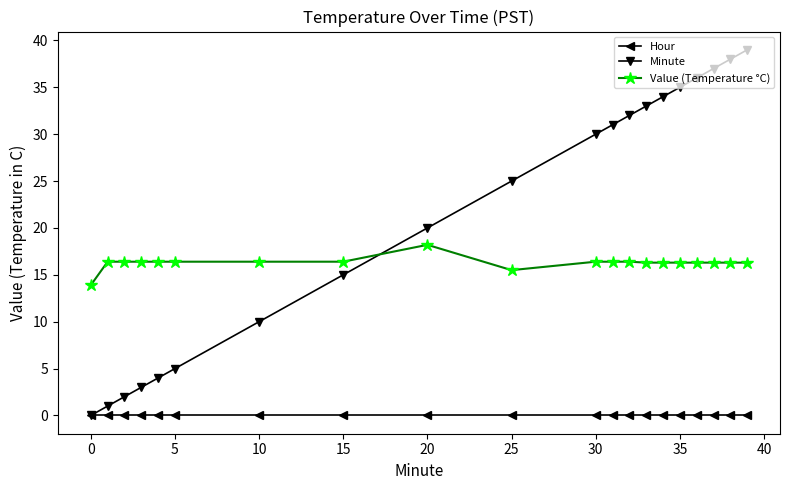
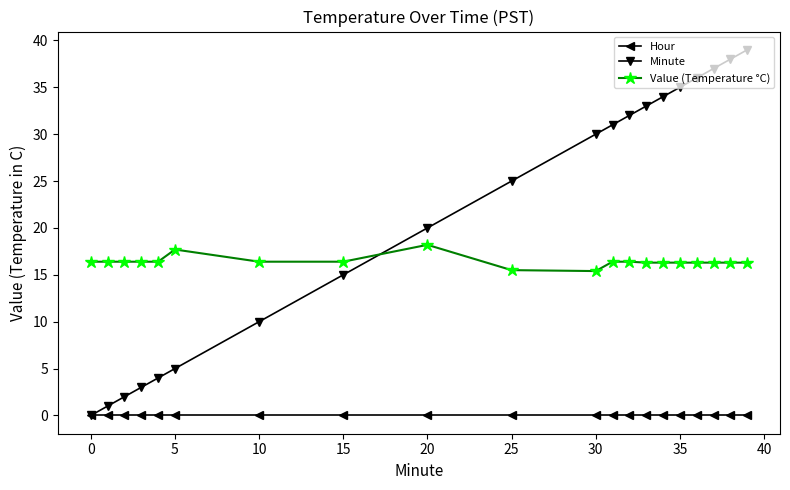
Value (Temperature °C), 0: 14 -> 16
Value (Temperature °C), 5: 16 -> 18
Value (Temperature °C), 30: 16 -> 15
